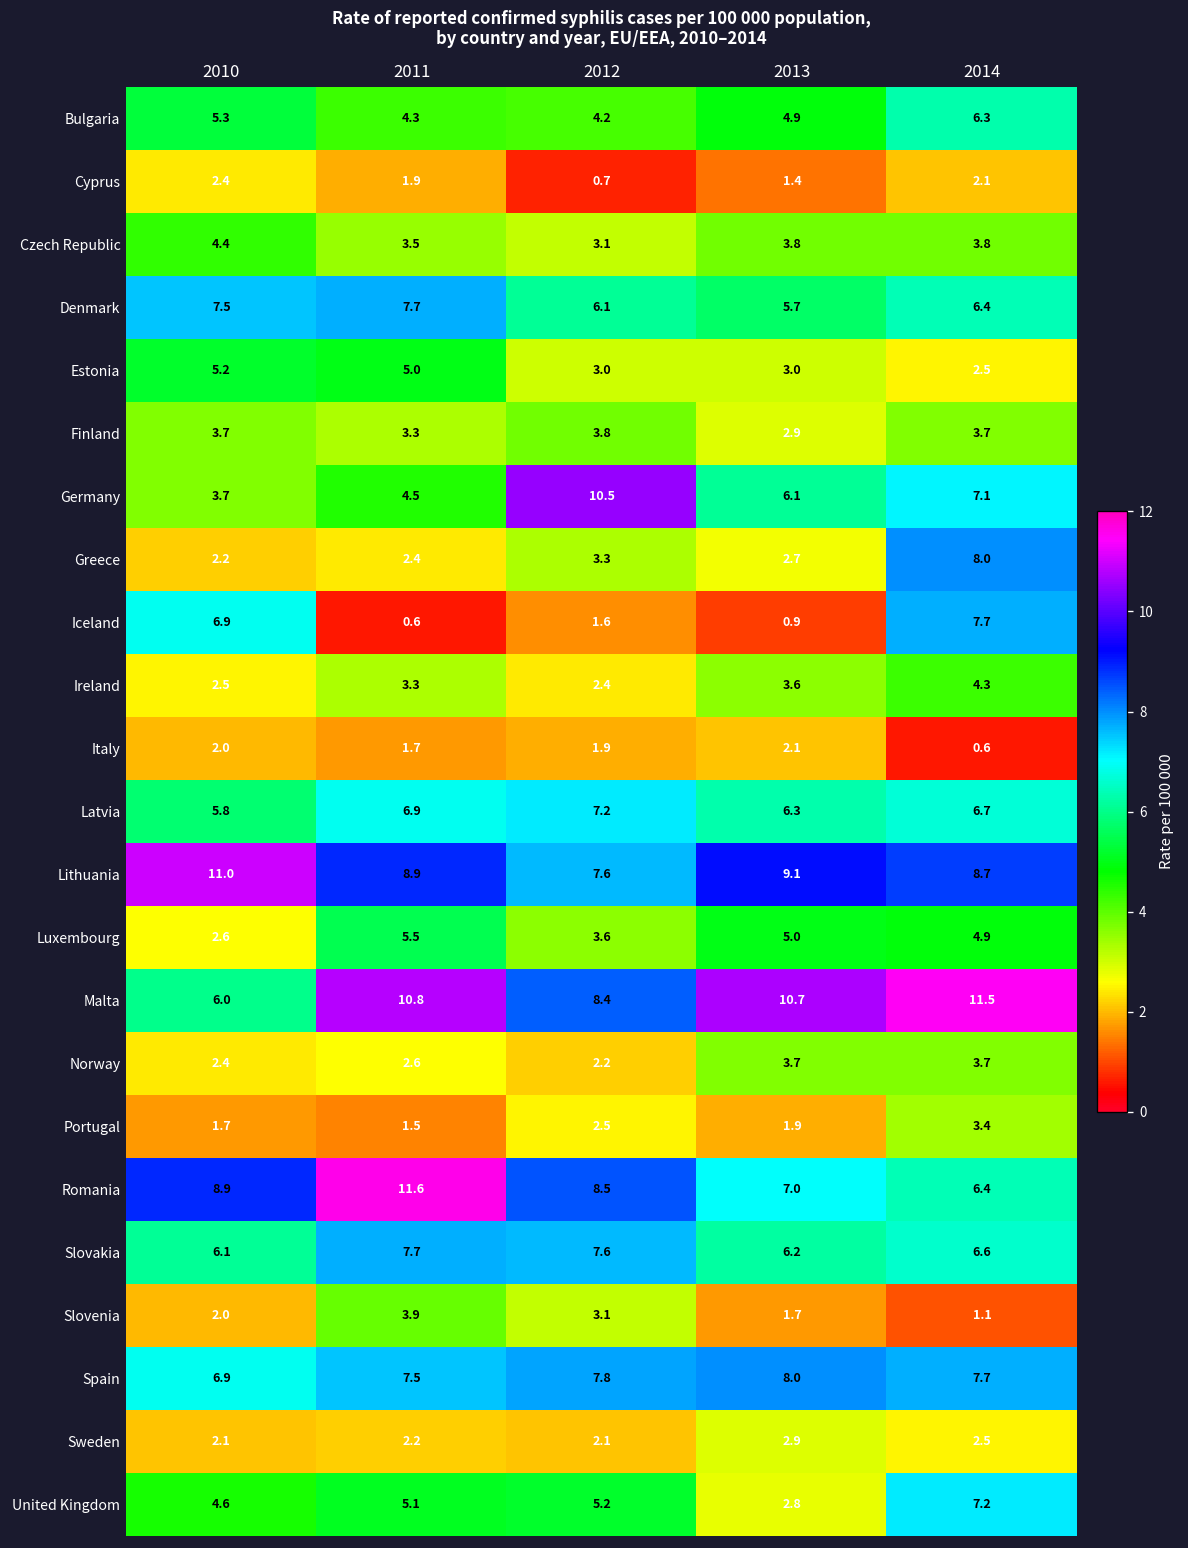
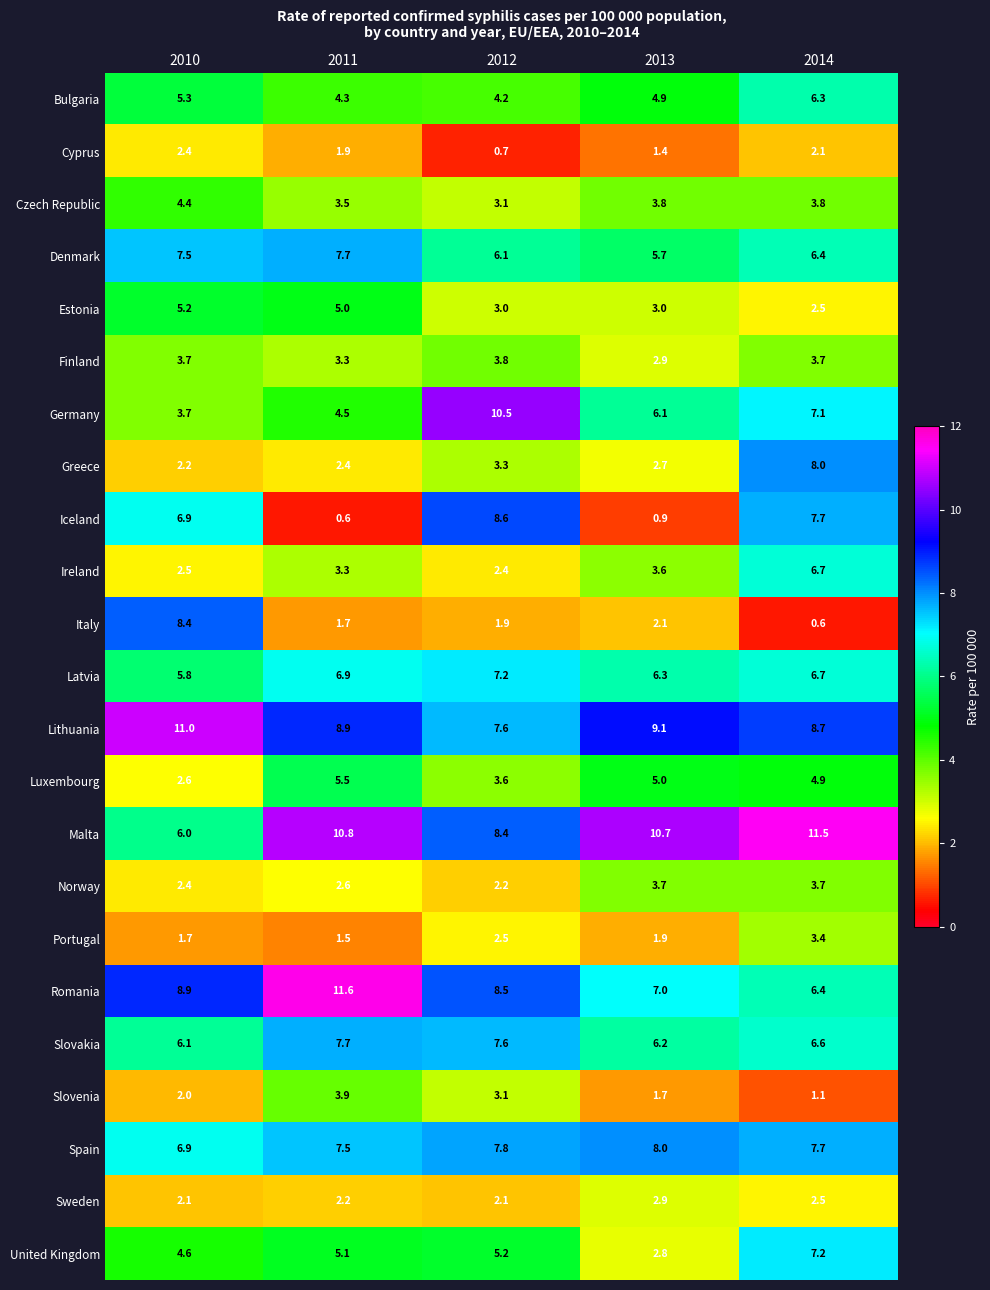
Iceland, 2012: 1.6 -> 8.6
Ireland, 2014: 4.3 -> 6.7
Italy, 2010: 2.0 -> 8.4
